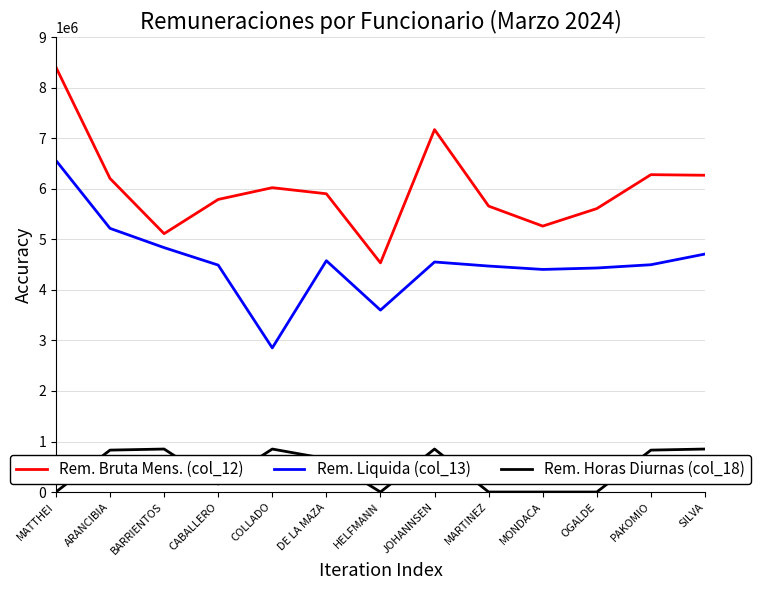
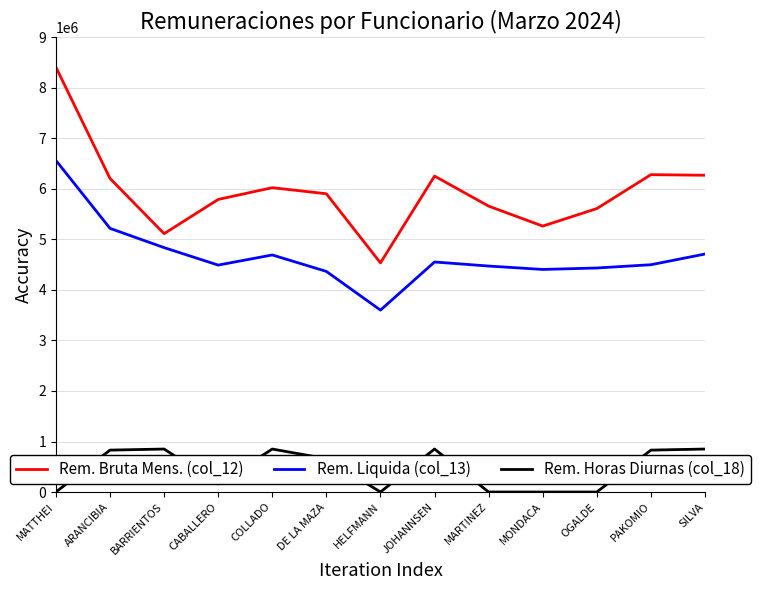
Rem. Liquida (col_13), COLLADO: 2900000 -> 4700000
Rem. Liquida (col_13), DE LA MAZA: 4600000 -> 4400000
Rem. Bruta Mens. (col_12), JOHANNSEN: 7200000 -> 6300000
